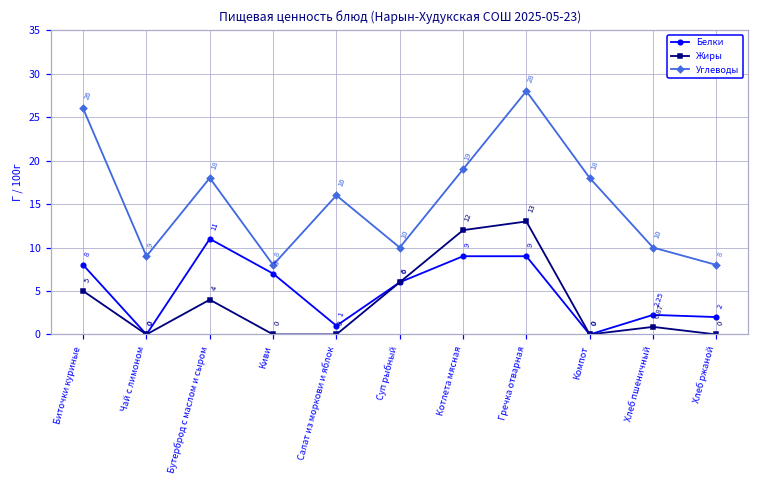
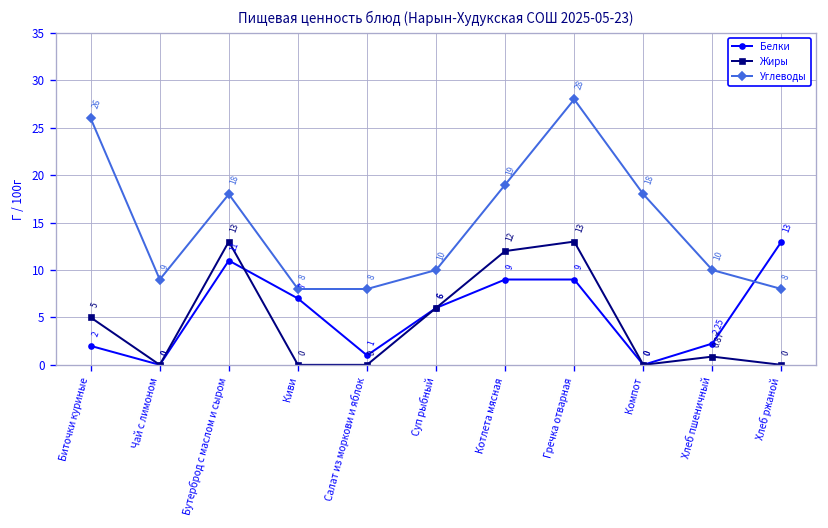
Белки, Биточки куриные: 8 -> 2
Жиры, Бутерброд с маслом и сыром: 4 -> 13
Углеводы, Салат из моркови и яблок: 16 -> 8
Белки, Хлеб ржаной: 2 -> 13
